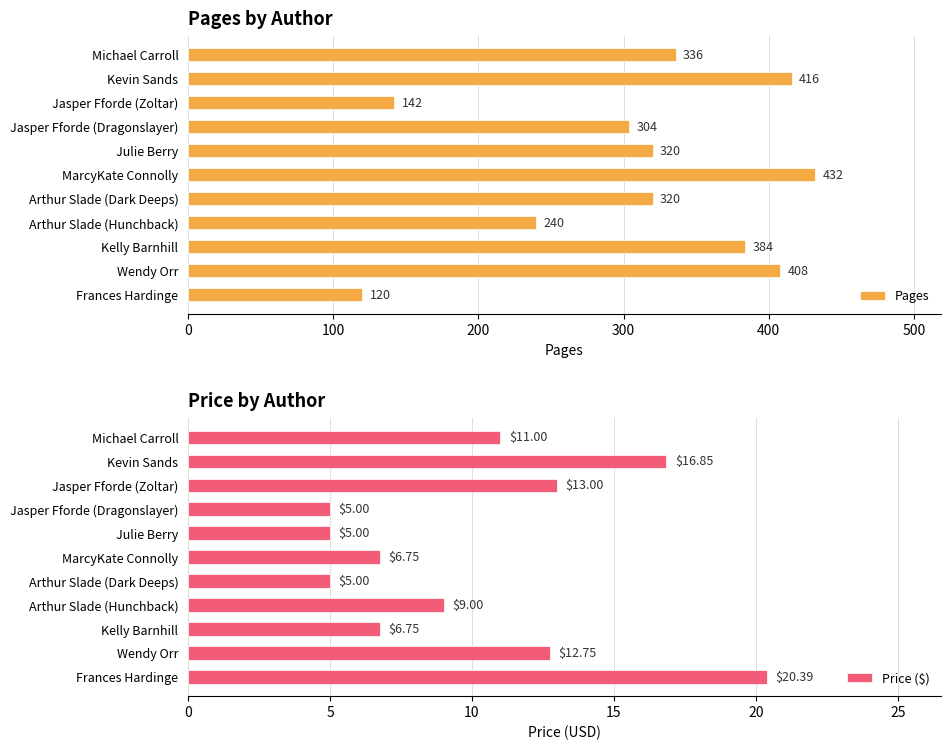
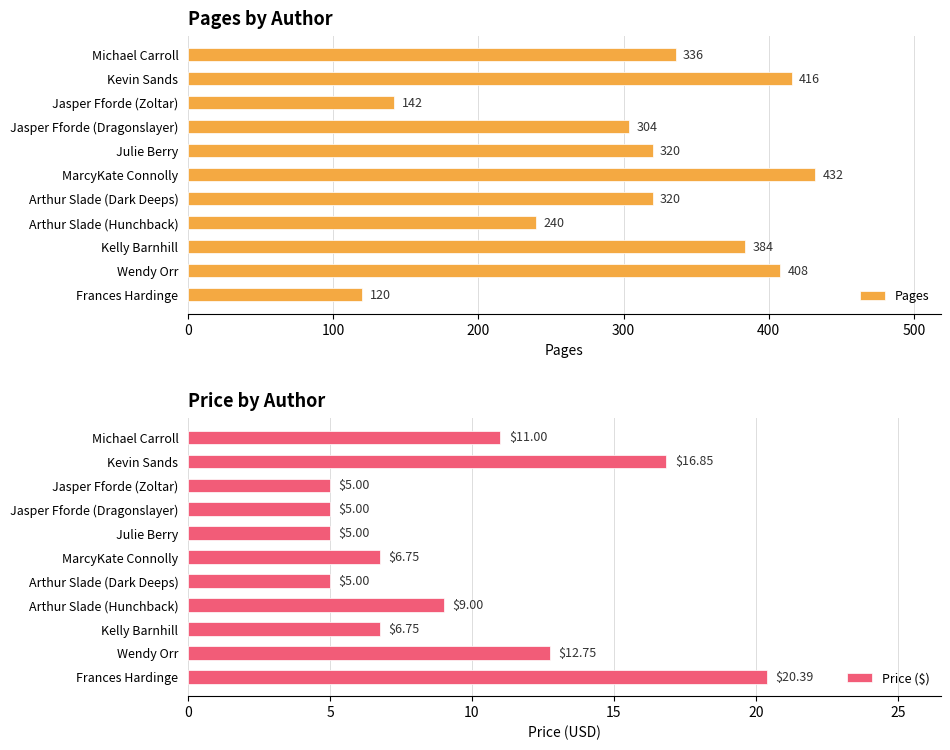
Price by Author, Jasper Fforde (Zoltar): $13.00 -> $5.00
